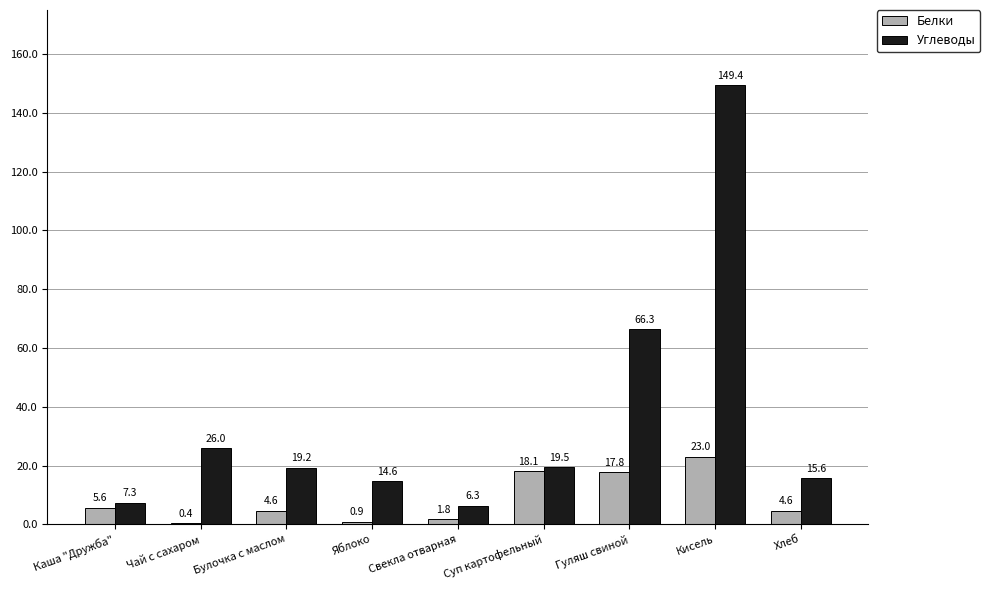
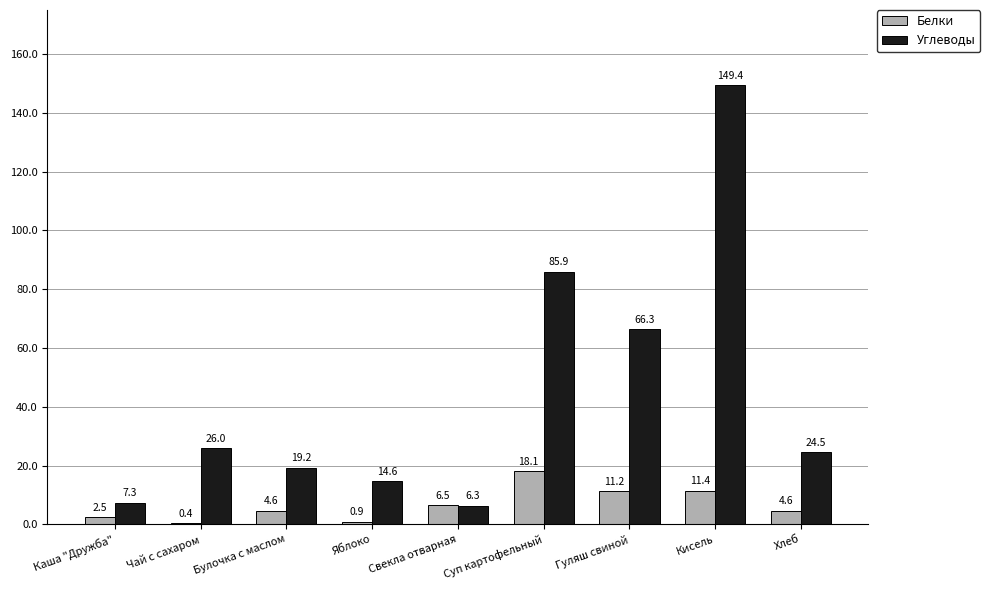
Белки, Каша "Дружба": 5.6 -> 2.5
Белки, Свекла отварная: 1.8 -> 6.5
Углеводы, Суп картофельный: 19.5 -> 85.9
Белки, Гуляш свиной: 17.8 -> 11.2
Белки, Кисель: 23.0 -> 11.4
Углеводы, Хлеб: 15.6 -> 24.5
